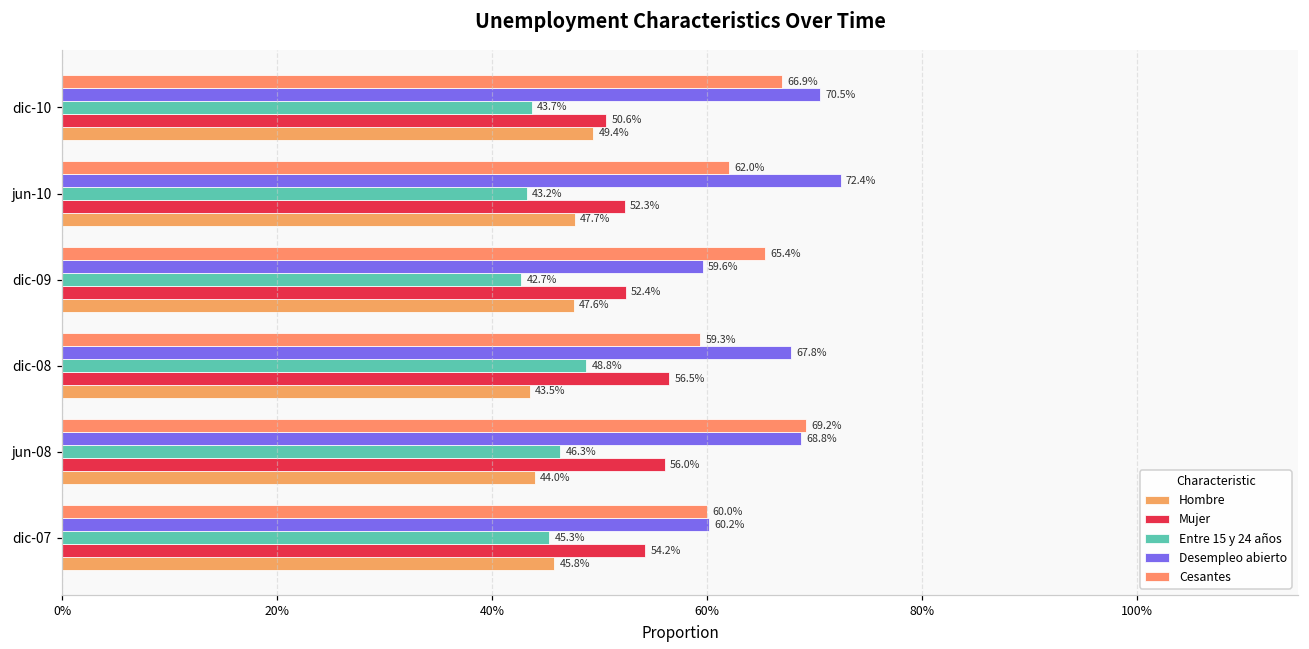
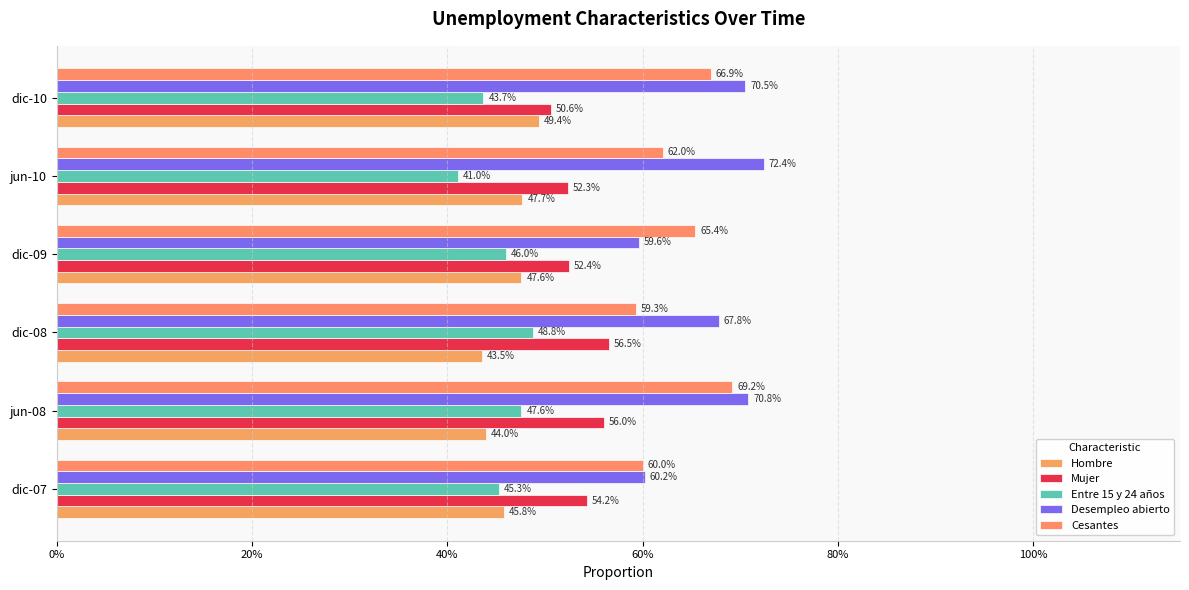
Entre 15 y 24 años, jun-10: 43.2% -> 41.0%
Entre 15 y 24 años, dic-09: 42.7% -> 46.0%
Desempleo abierto, jun-08: 68.8% -> 70.8%
Entre 15 y 24 años, jun-08: 46.3% -> 47.6%
